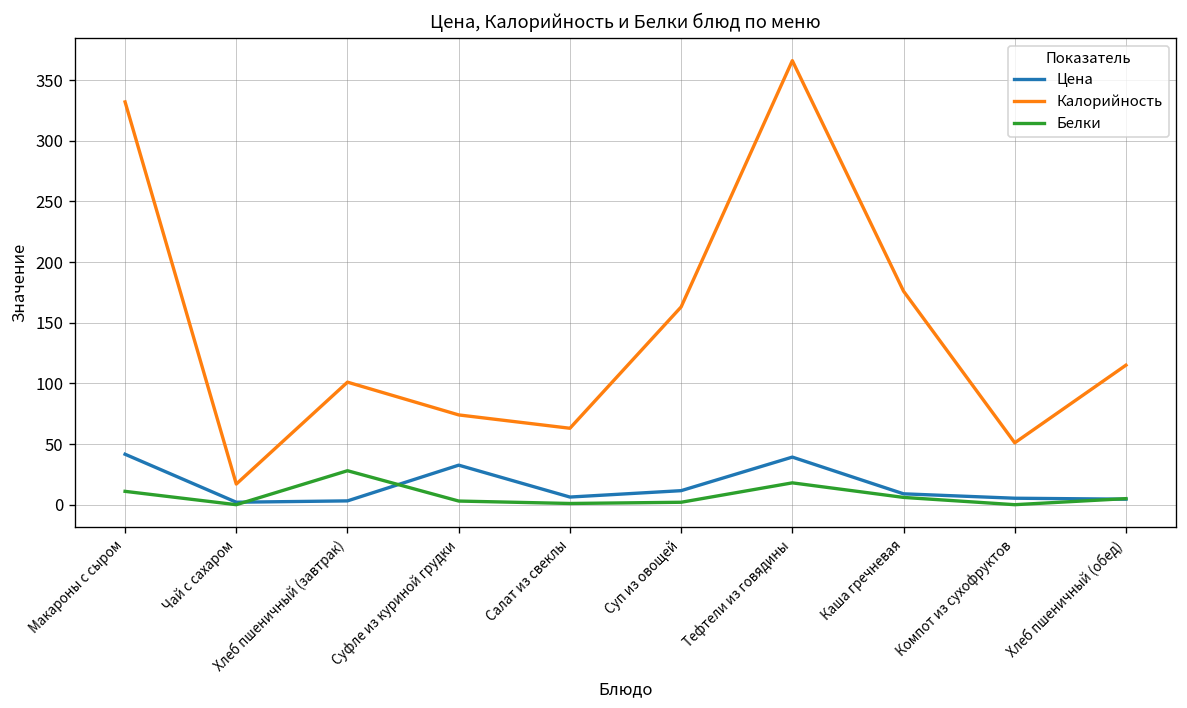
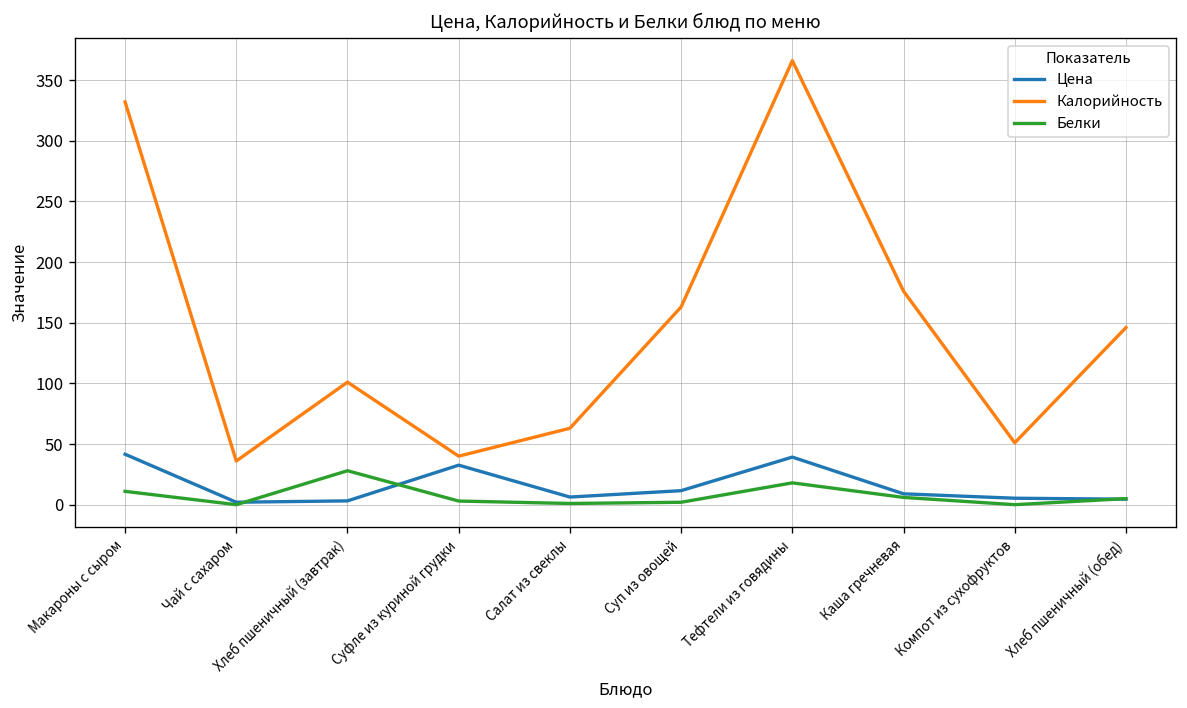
Калорийность, Чай с сахаром: 17 -> 36
Калорийность, Суфле из куриной грудки: 74 -> 40
Калорийность, Хлеб пшеничный (обед): 115 -> 146
